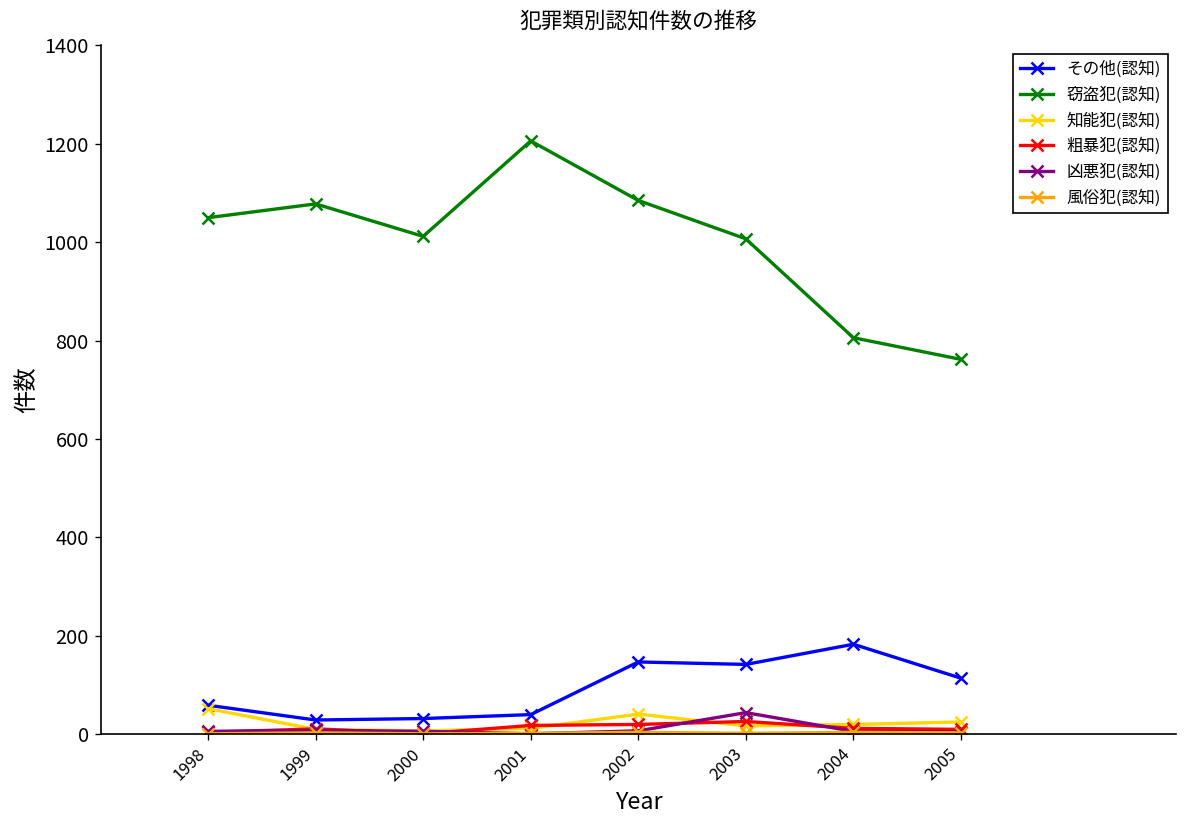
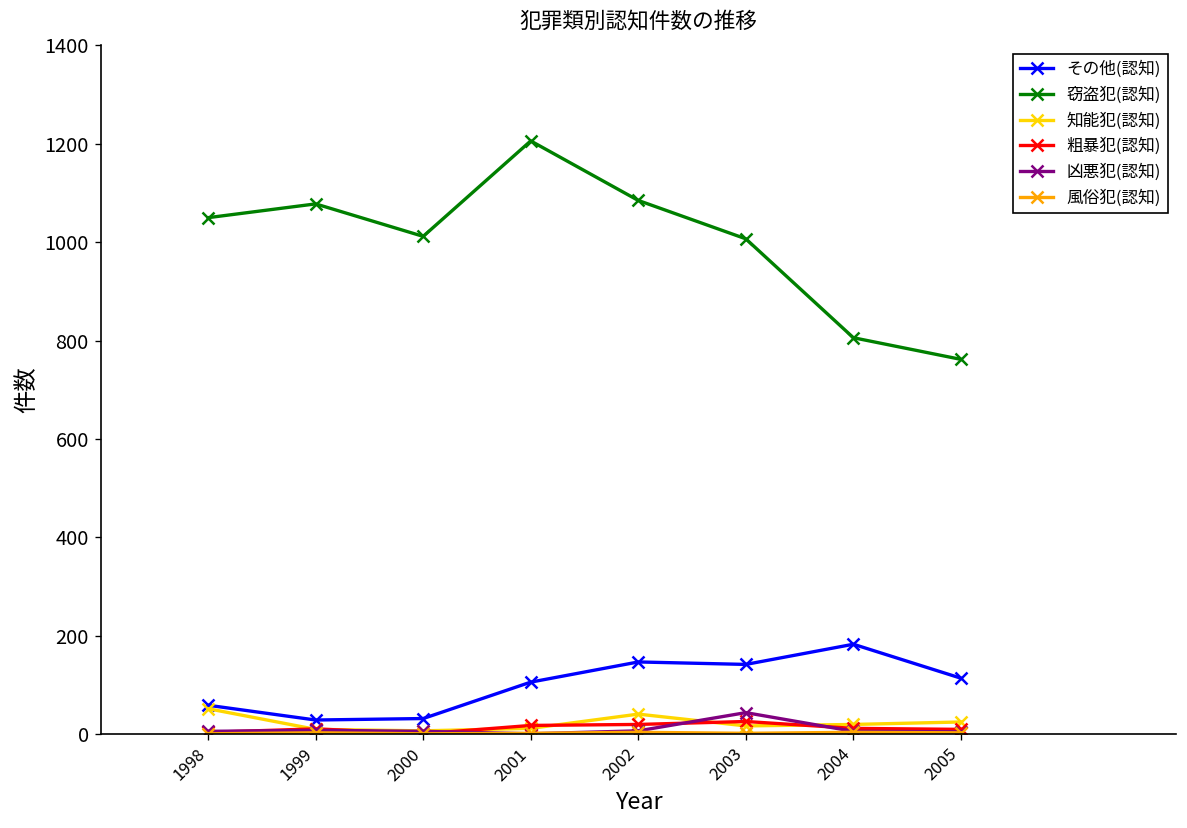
その他(認知), 2001: 40 -> 110
